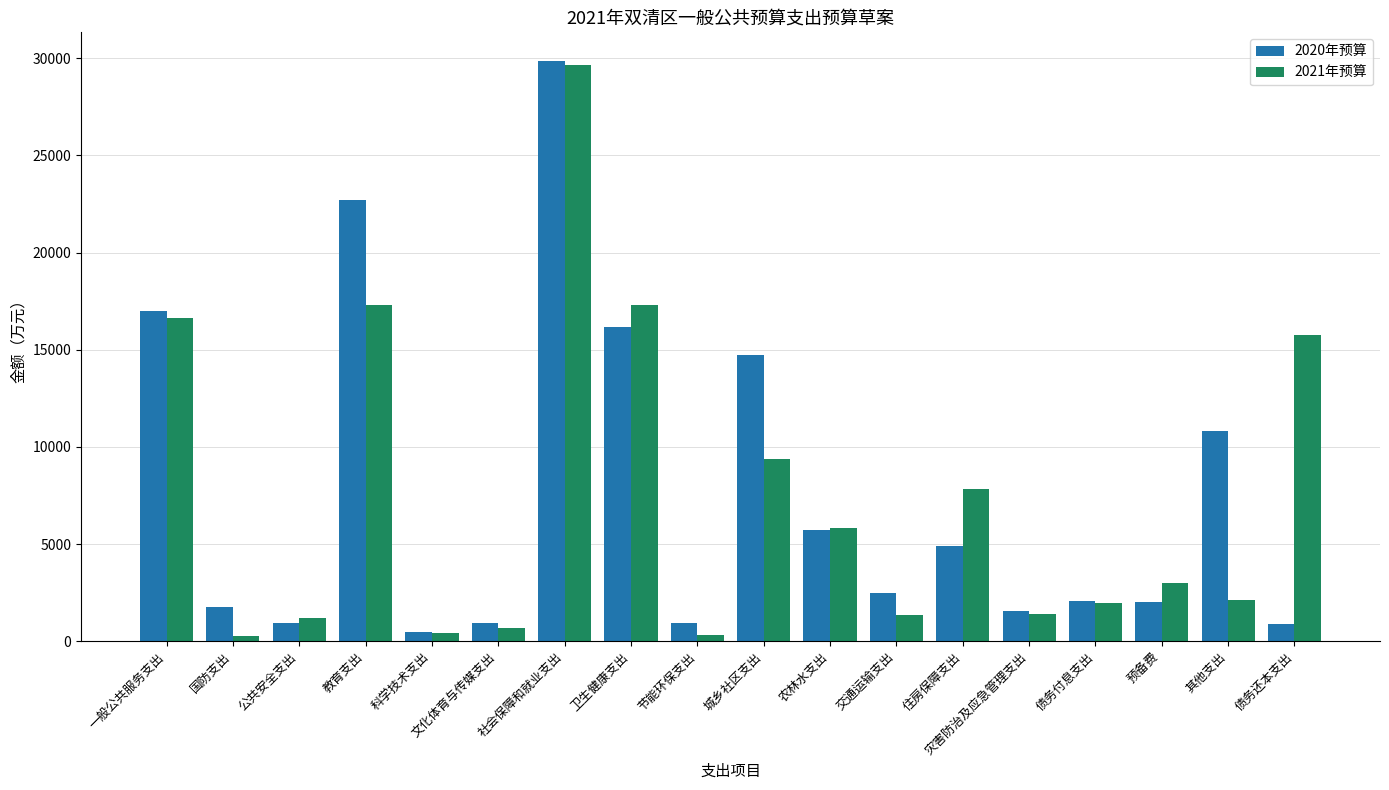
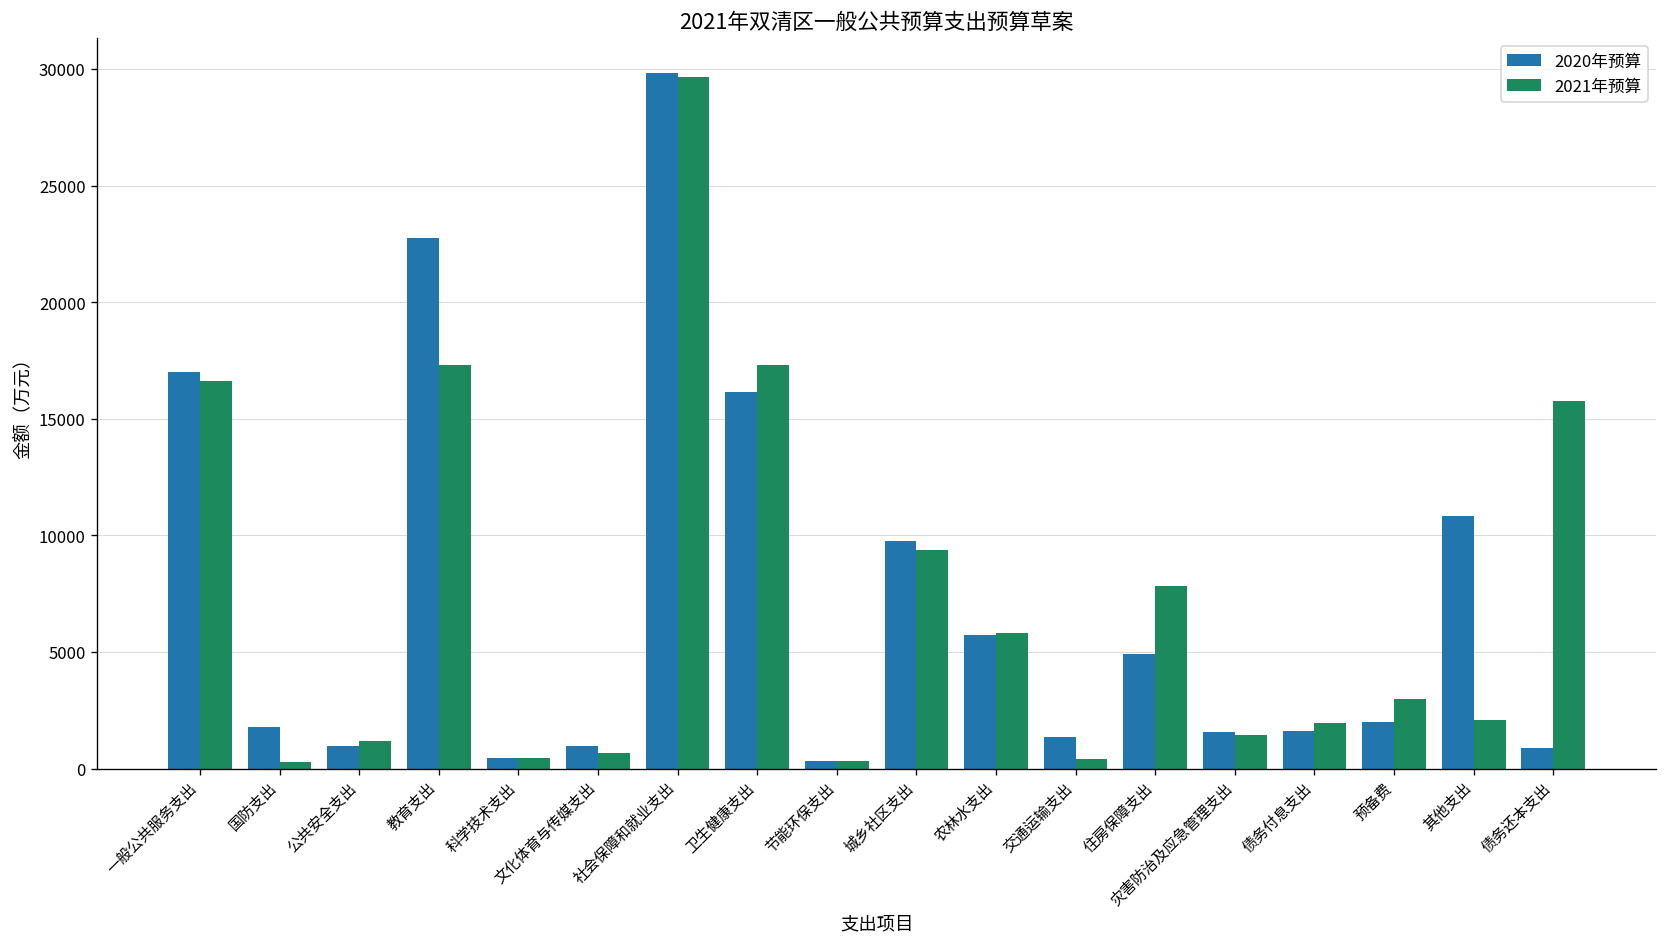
2020年预算, 节能环保支出: 900 -> 300
2020年预算, 城乡社区支出: 14700 -> 9800
2020年预算, 交通运输支出: 2500 -> 1300
2021年预算, 交通运输支出: 1300 -> 400
2020年预算, 债务付息支出: 2100 -> 1600
